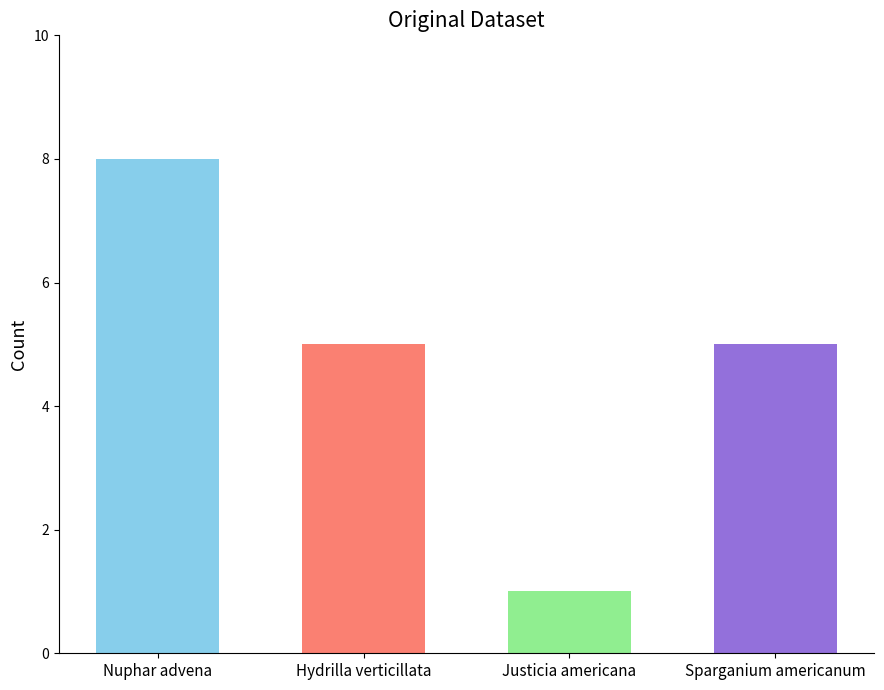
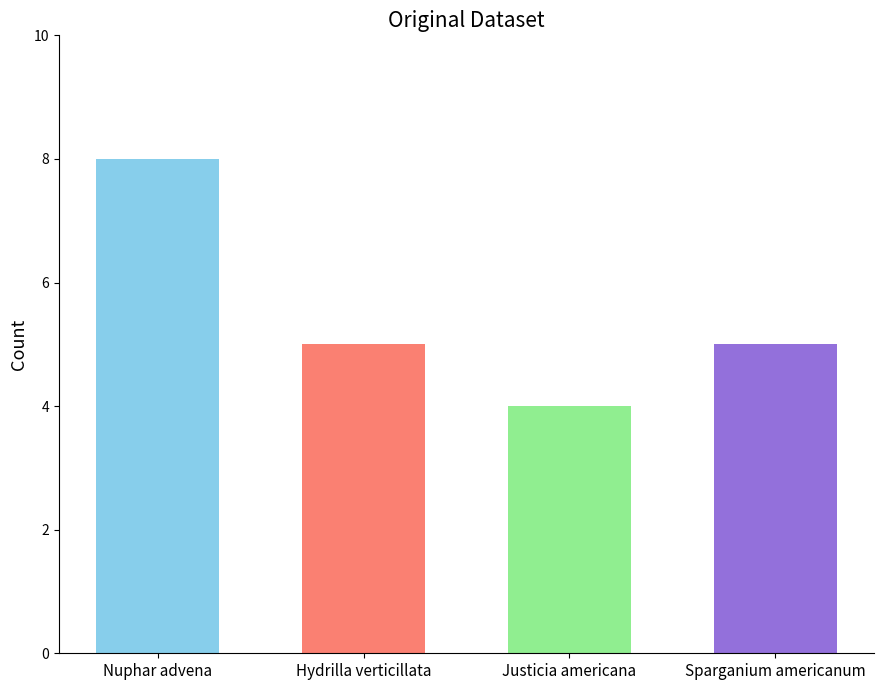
Justicia americana: 1 -> 4
